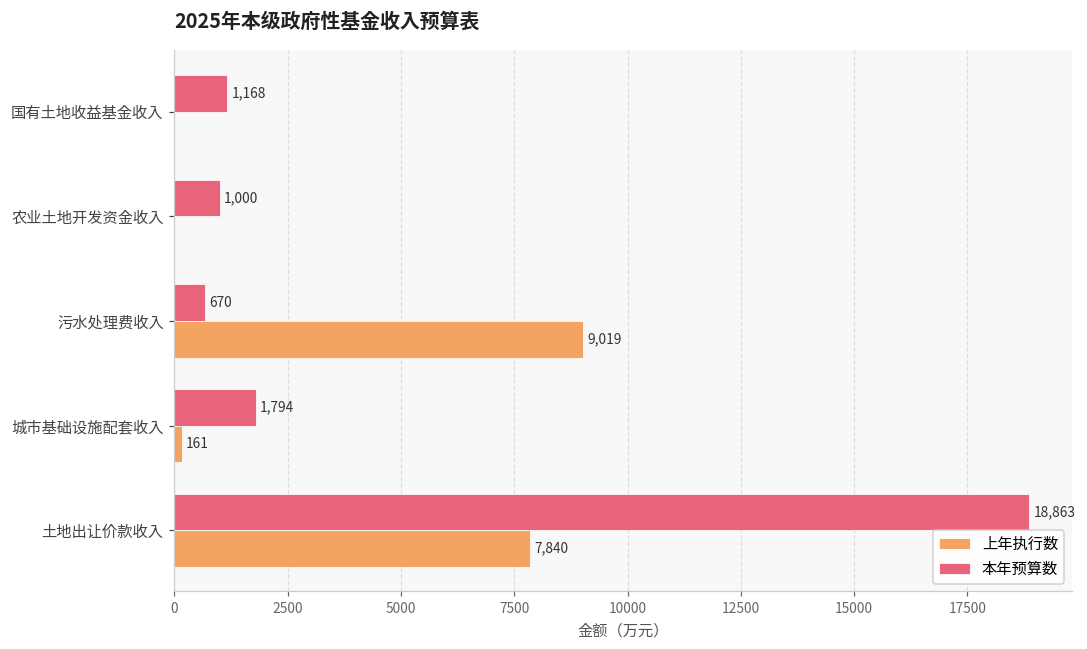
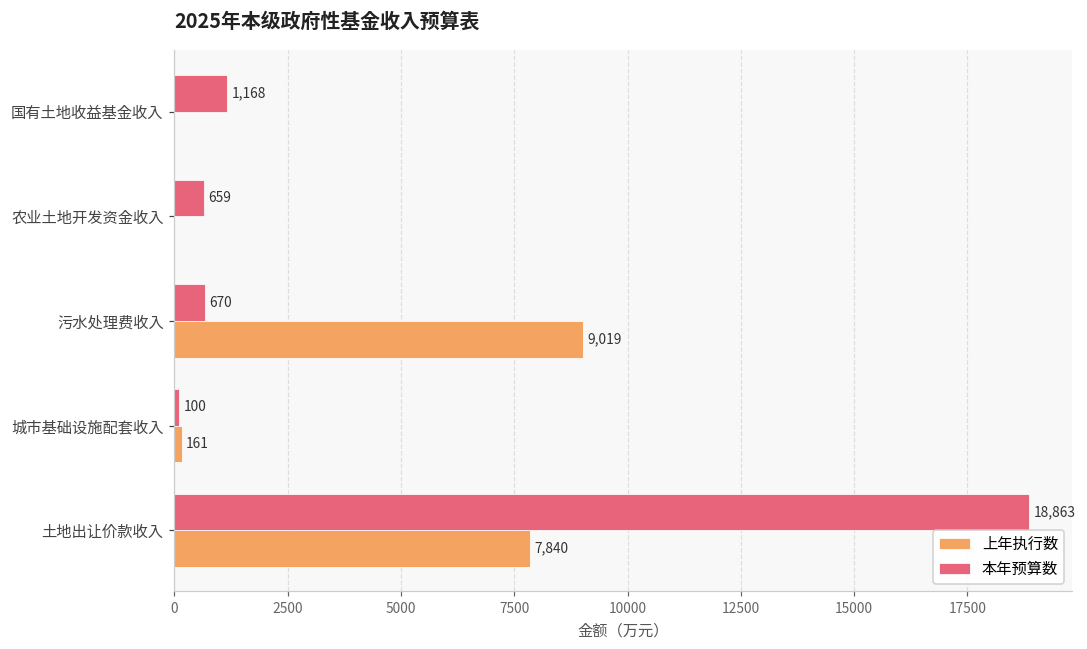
本年预算数, 农业土地开发资金收入: 1,000 -> 659
本年预算数, 城市基础设施配套收入: 1,794 -> 100
